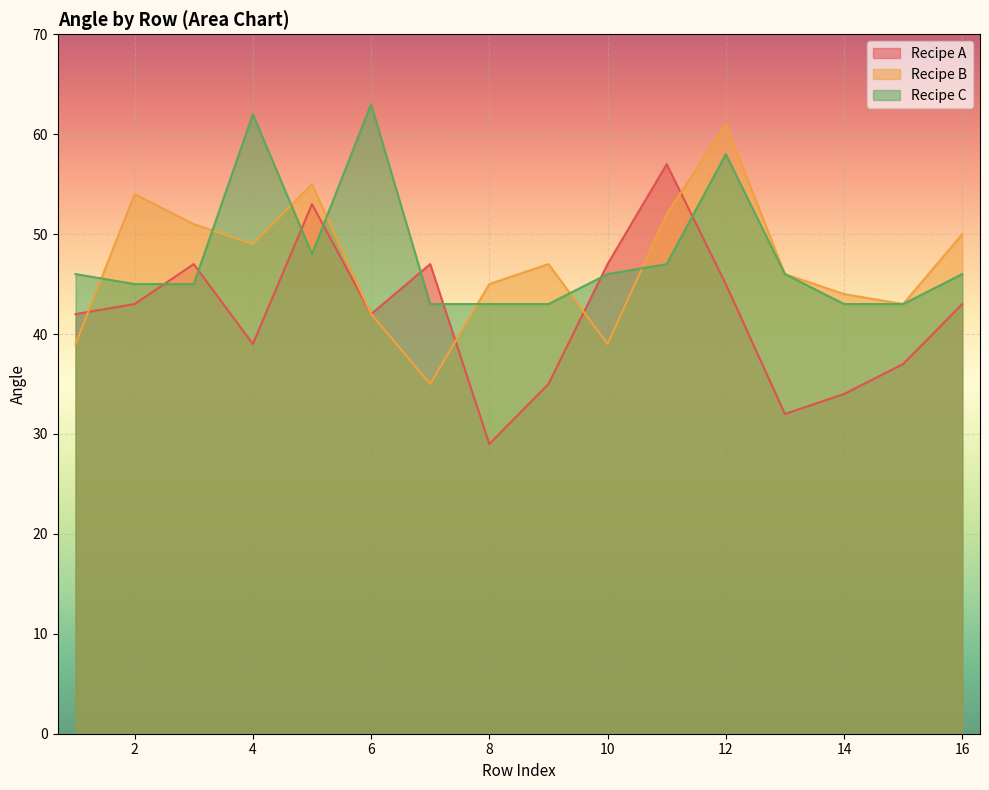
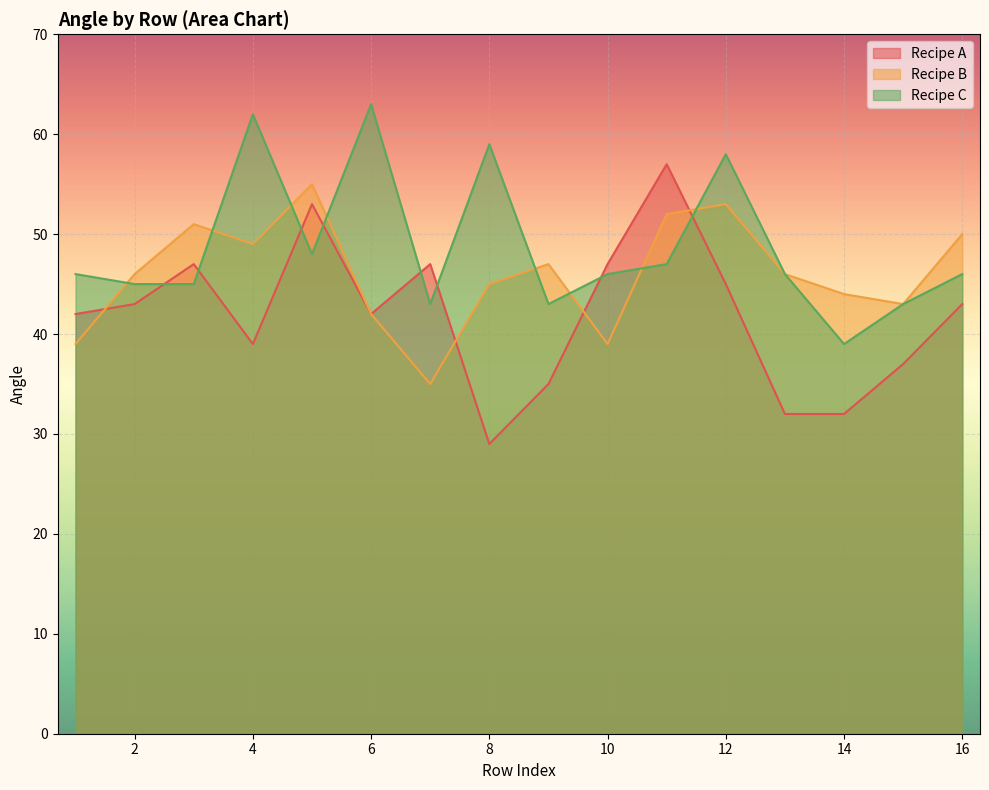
Recipe B, 2: 54 -> 46
Recipe C, 8: 43 -> 59
Recipe B, 12: 61 -> 53
Recipe A, 14: 34 -> 32
Recipe C, 14: 43 -> 39
